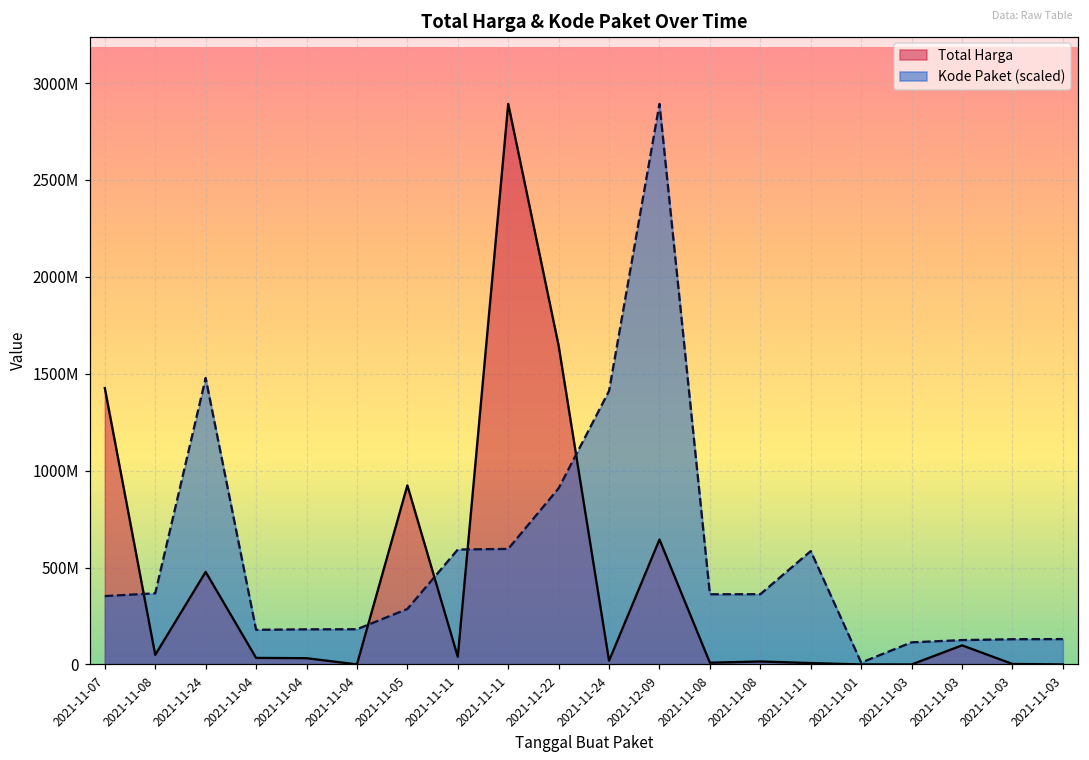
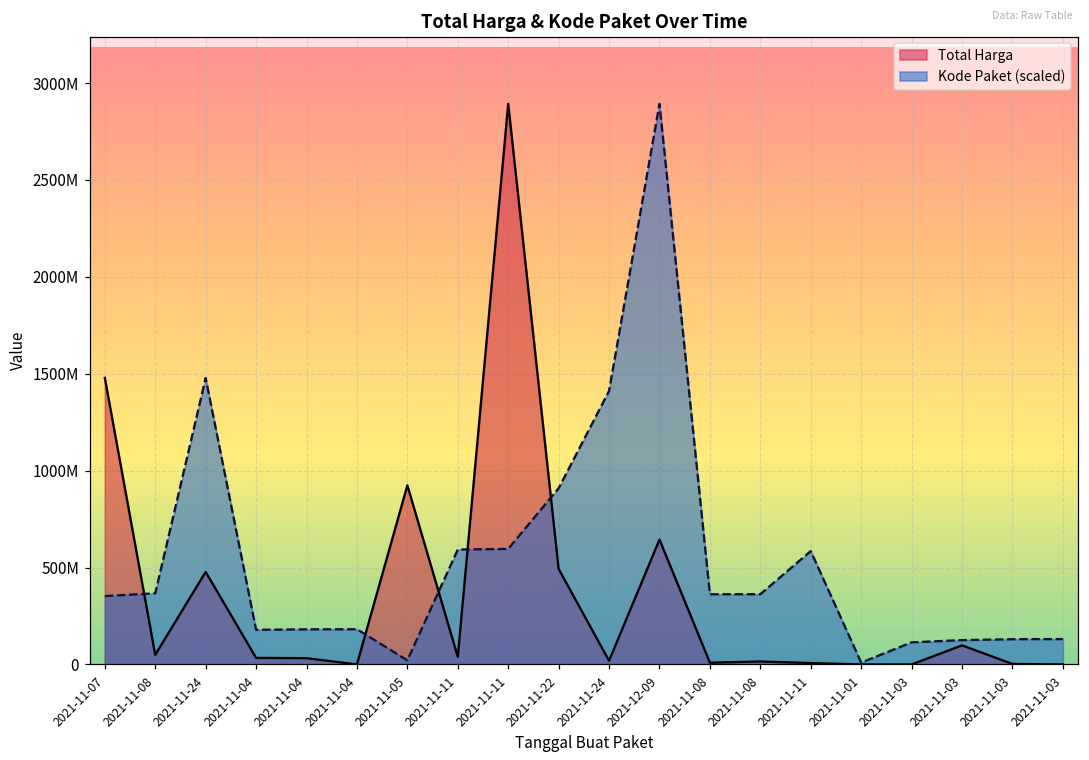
Total Harga, 2021-11-07: 1430000000 -> 1480000000
Kode Paket (scaled), 2021-11-05: 290000000 -> 20000000
Total Harga, 2021-11-22: 1640000000 -> 490000000
